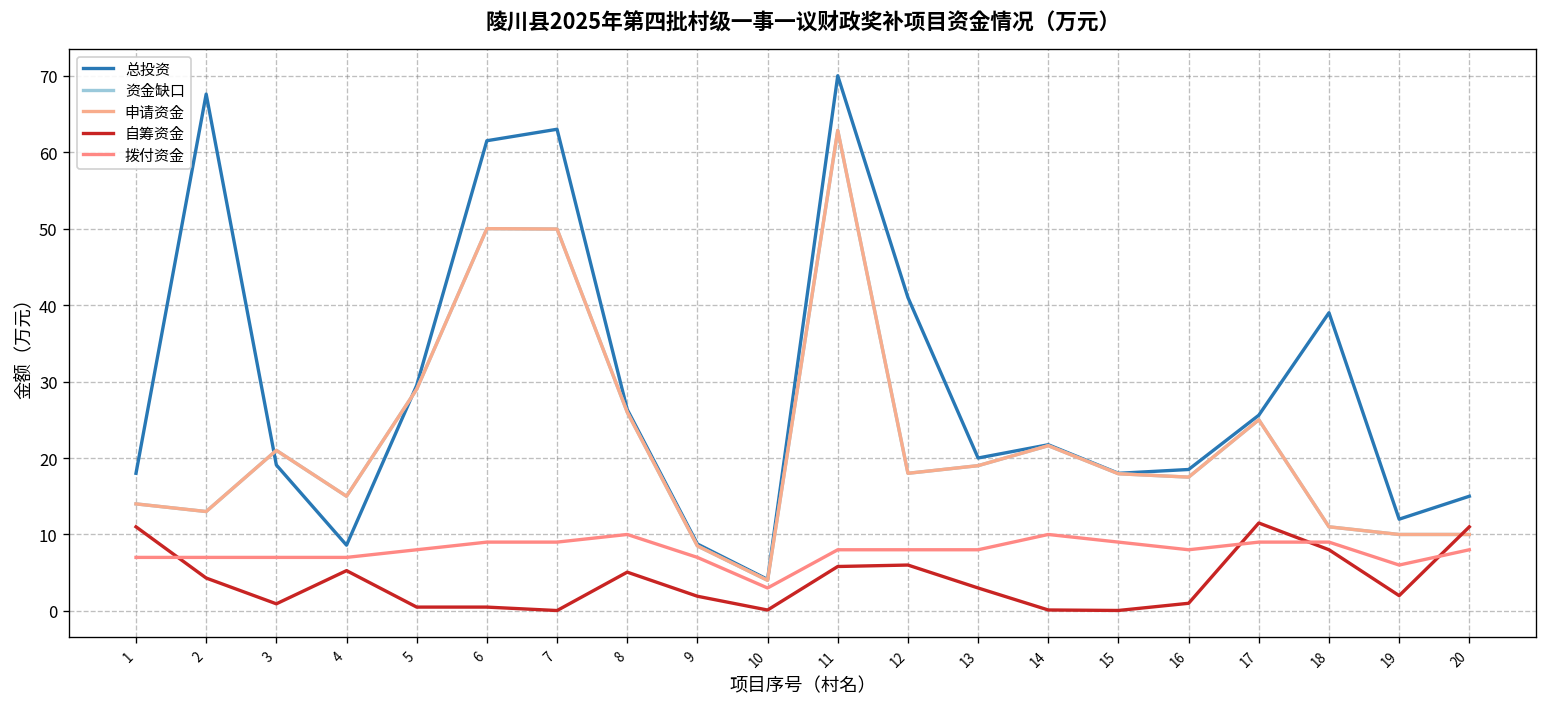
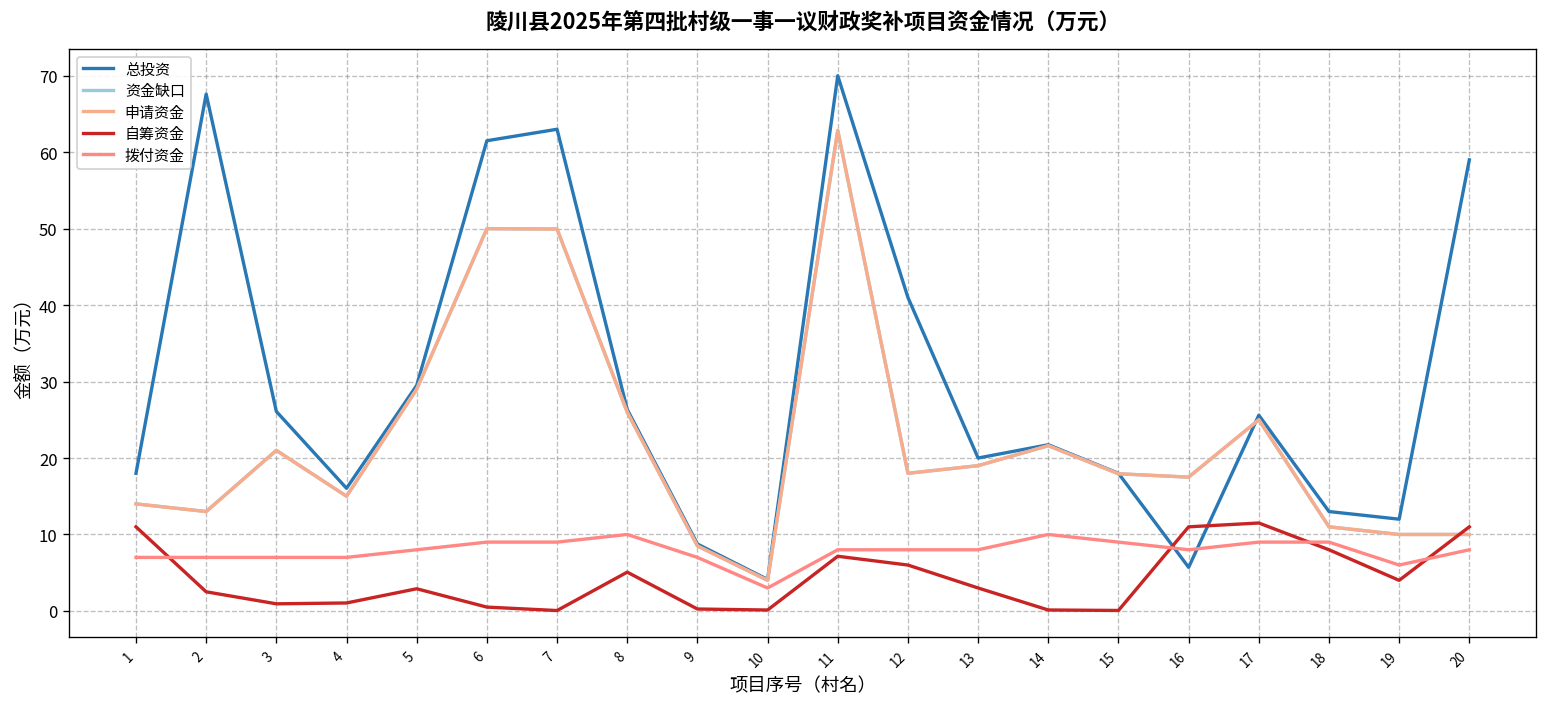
自筹资金, 2: 4 -> 3
总投资, 3: 19 -> 26
总投资, 4: 9 -> 16
自筹资金, 4: 5 -> 1
自筹资金, 5: 1 -> 3
自筹资金, 9: 2 -> 0
自筹资金, 11: 6 -> 7
总投资, 16: 19 -> 6
自筹资金, 16: 1 -> 11
总投资, 18: 39 -> 13
自筹资金, 19: 2 -> 4
总投资, 20: 15 -> 59
